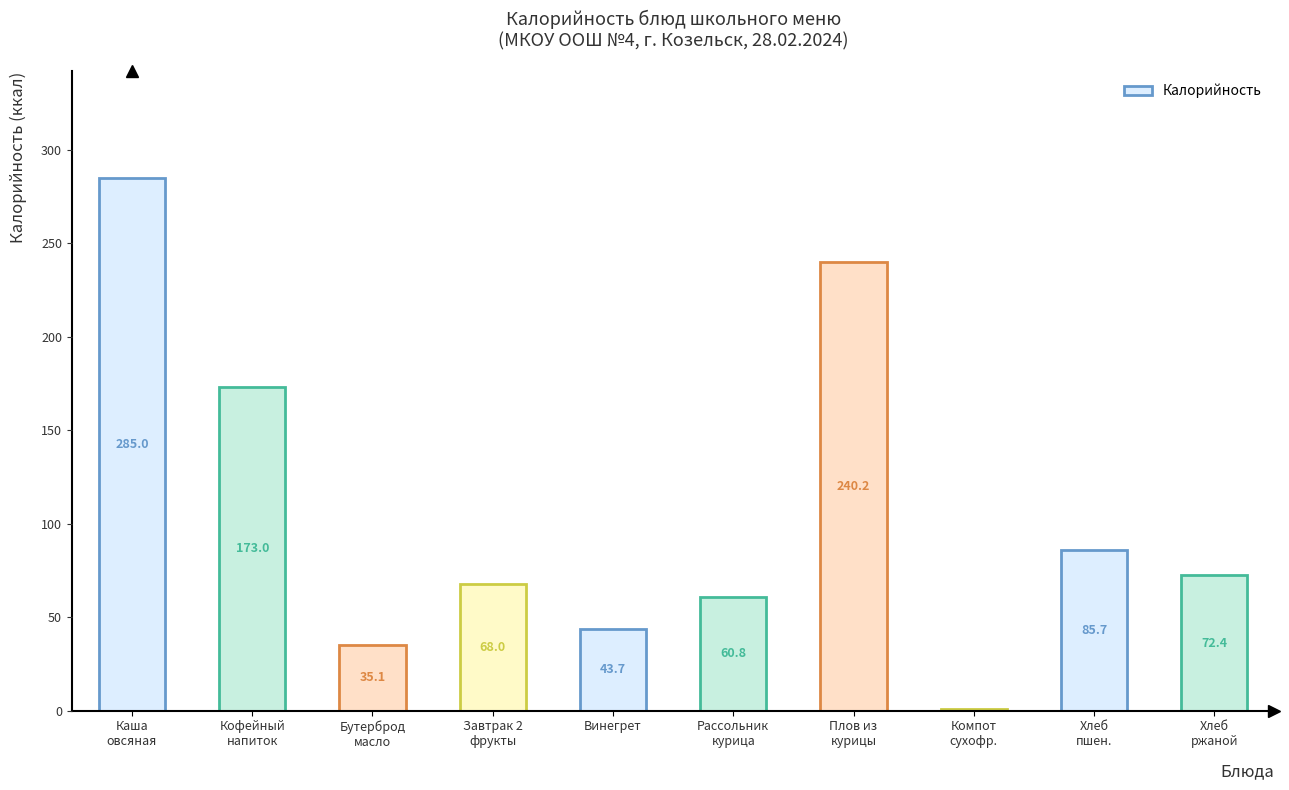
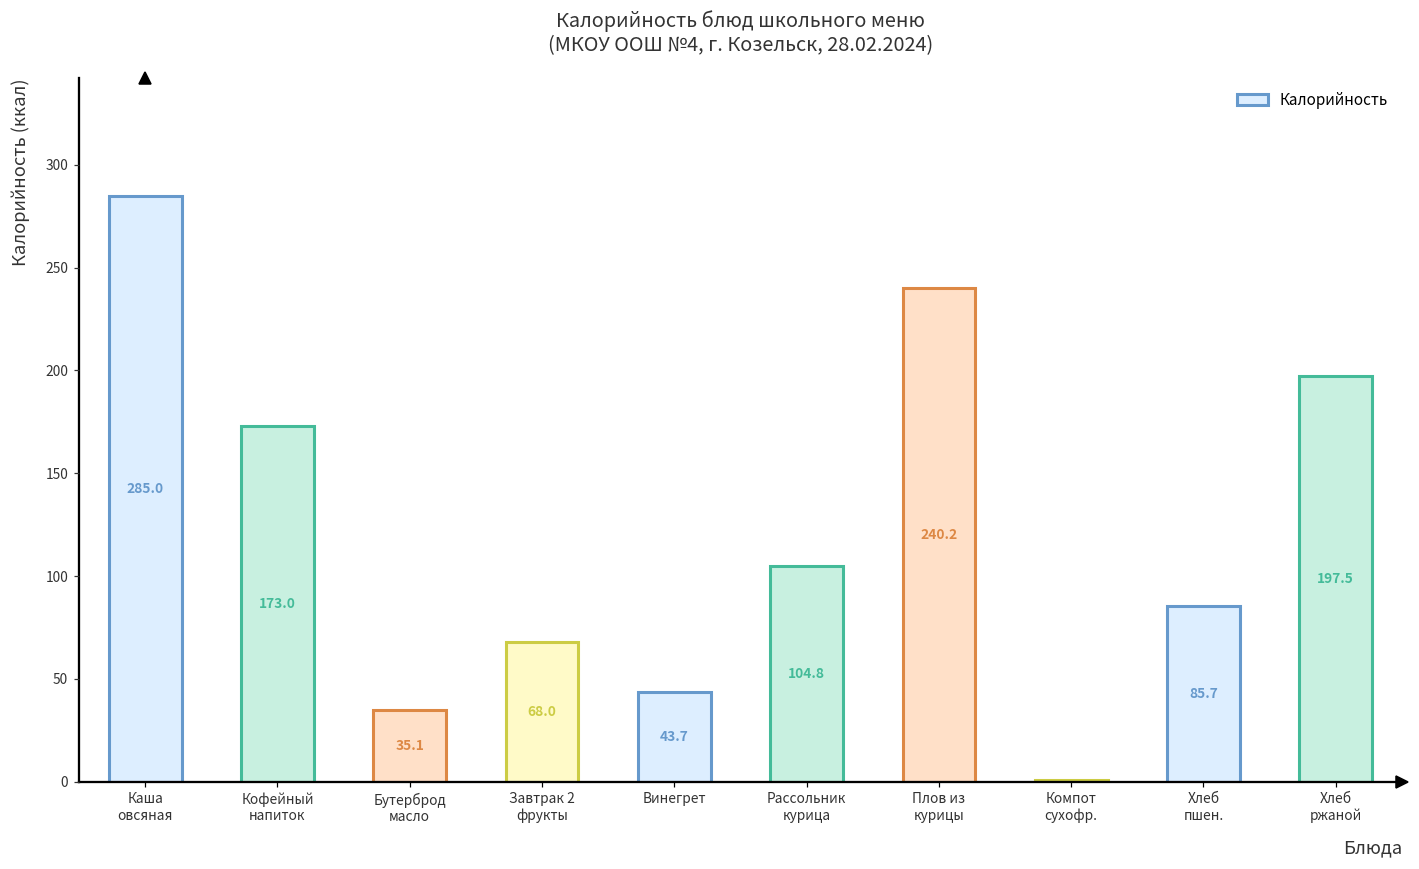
Рассольник курица: 60.8 -> 104.8
Хлеб ржаной: 72.4 -> 197.5
